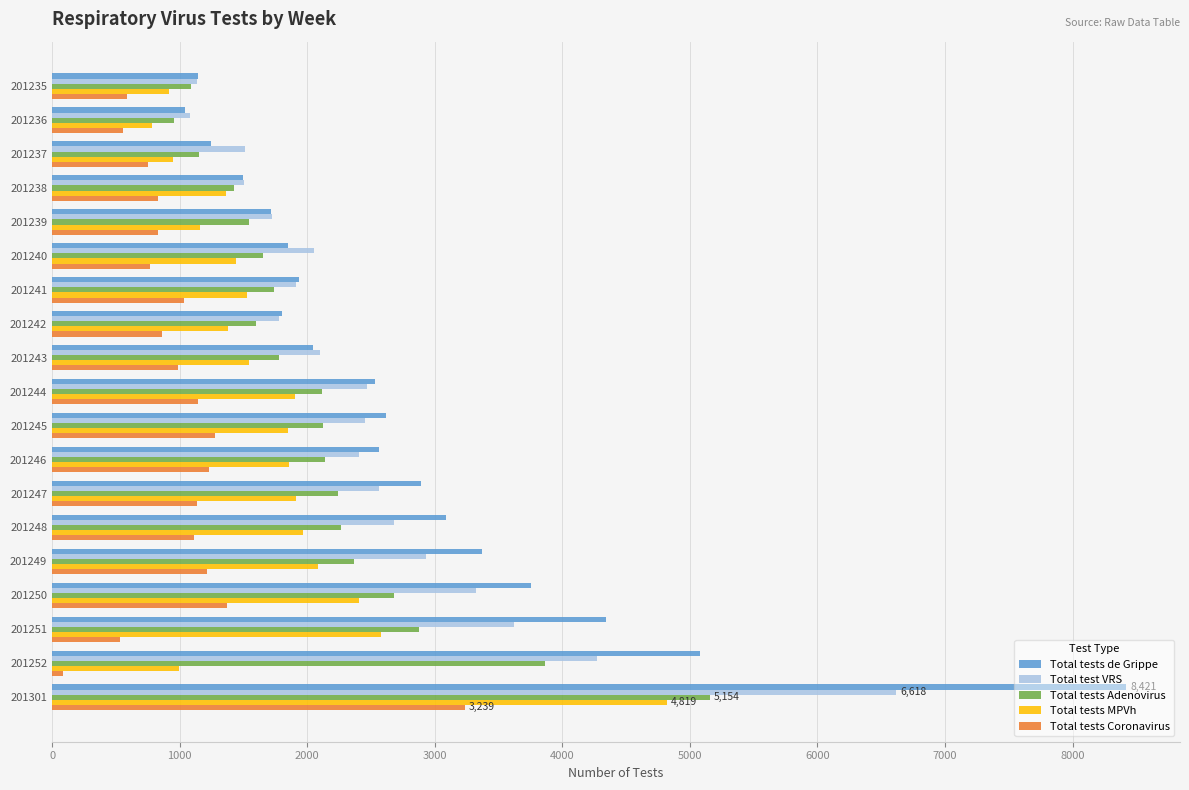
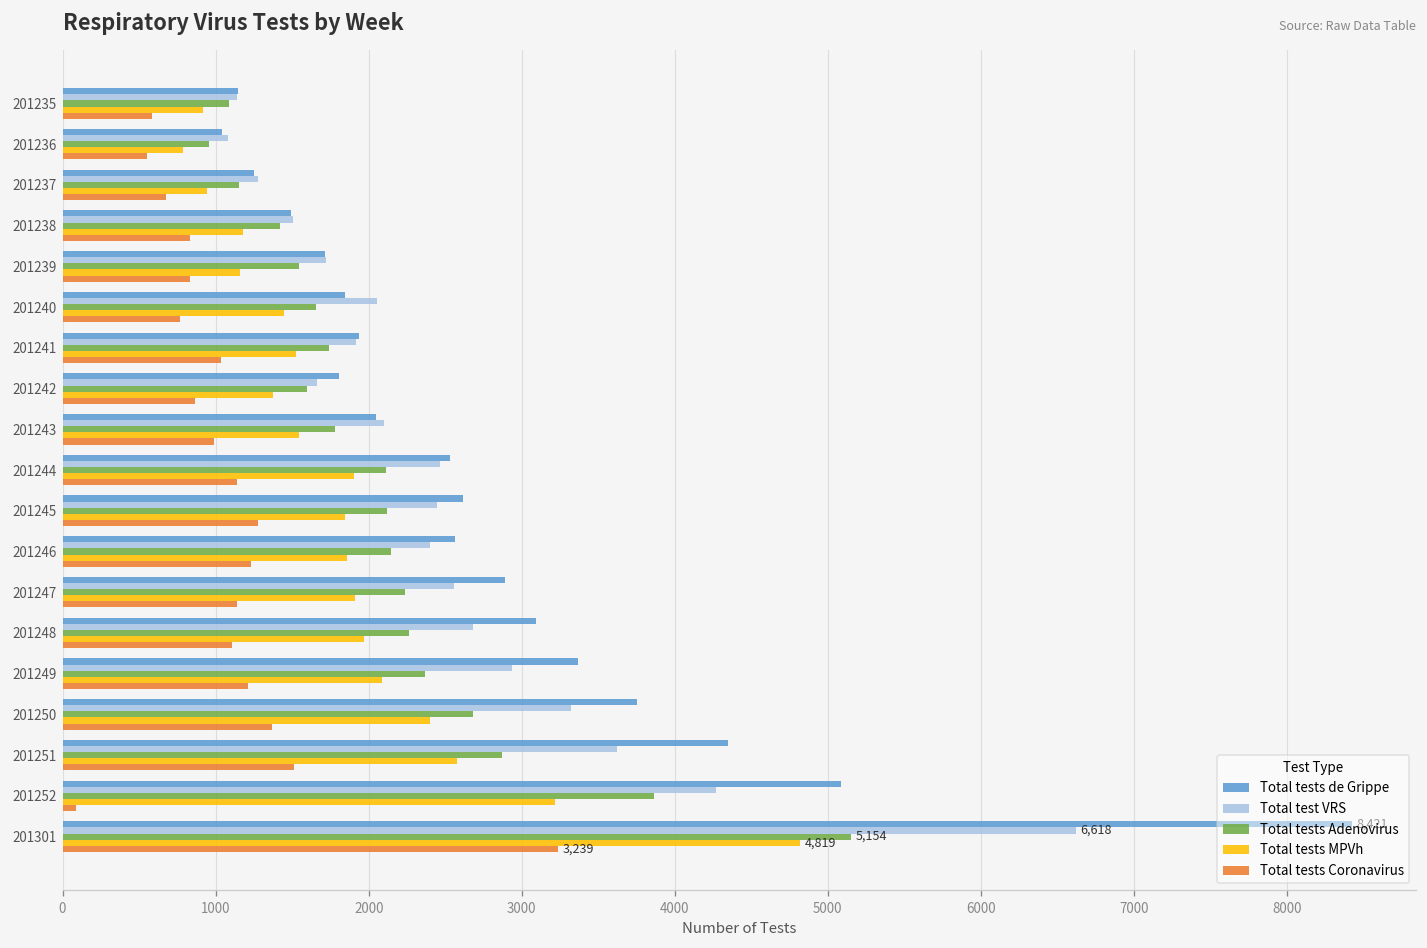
Total test VRS, 201237: 1510 -> 1280
Total tests Coronavirus, 201237: 750 -> 670
Total tests MPVh, 201238: 1370 -> 1180
Total test VRS, 201242: 1780 -> 1660
Total tests Coronavirus, 201251: 530 -> 1510
Total tests MPVh, 201252: 990 -> 3220
